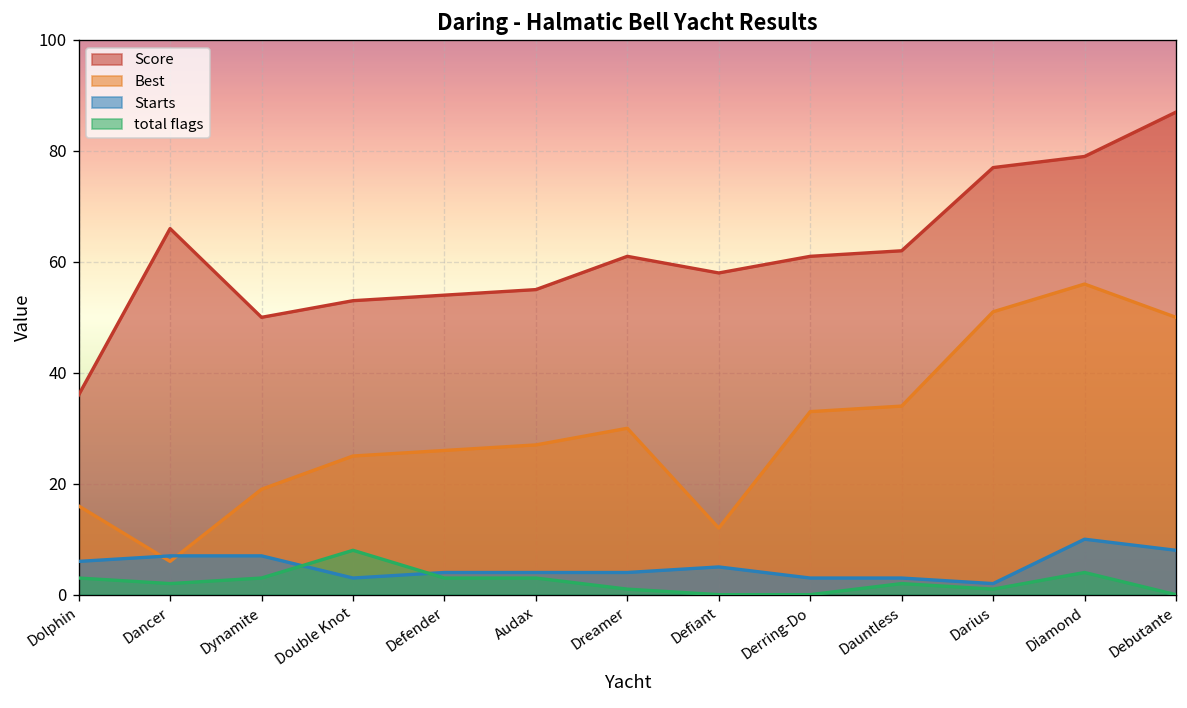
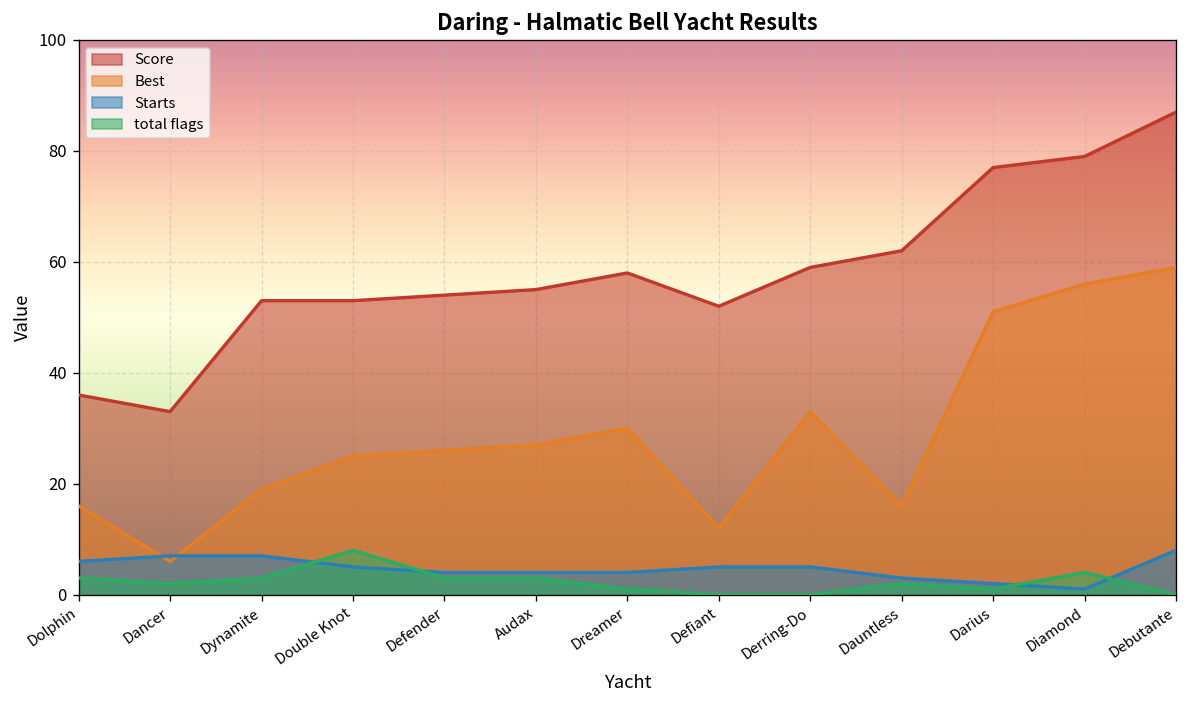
Score, Dancer: 66 -> 33
Score, Dynamite: 50 -> 53
Starts, Double Knot: 3 -> 5
Score, Dreamer: 61 -> 58
Score, Defiant: 58 -> 52
Score, Derring-Do: 61 -> 59
Starts, Derring-Do: 3 -> 5
Best, Dauntless: 34 -> 16
Starts, Diamond: 10 -> 1
Best, Debutante: 50 -> 59
